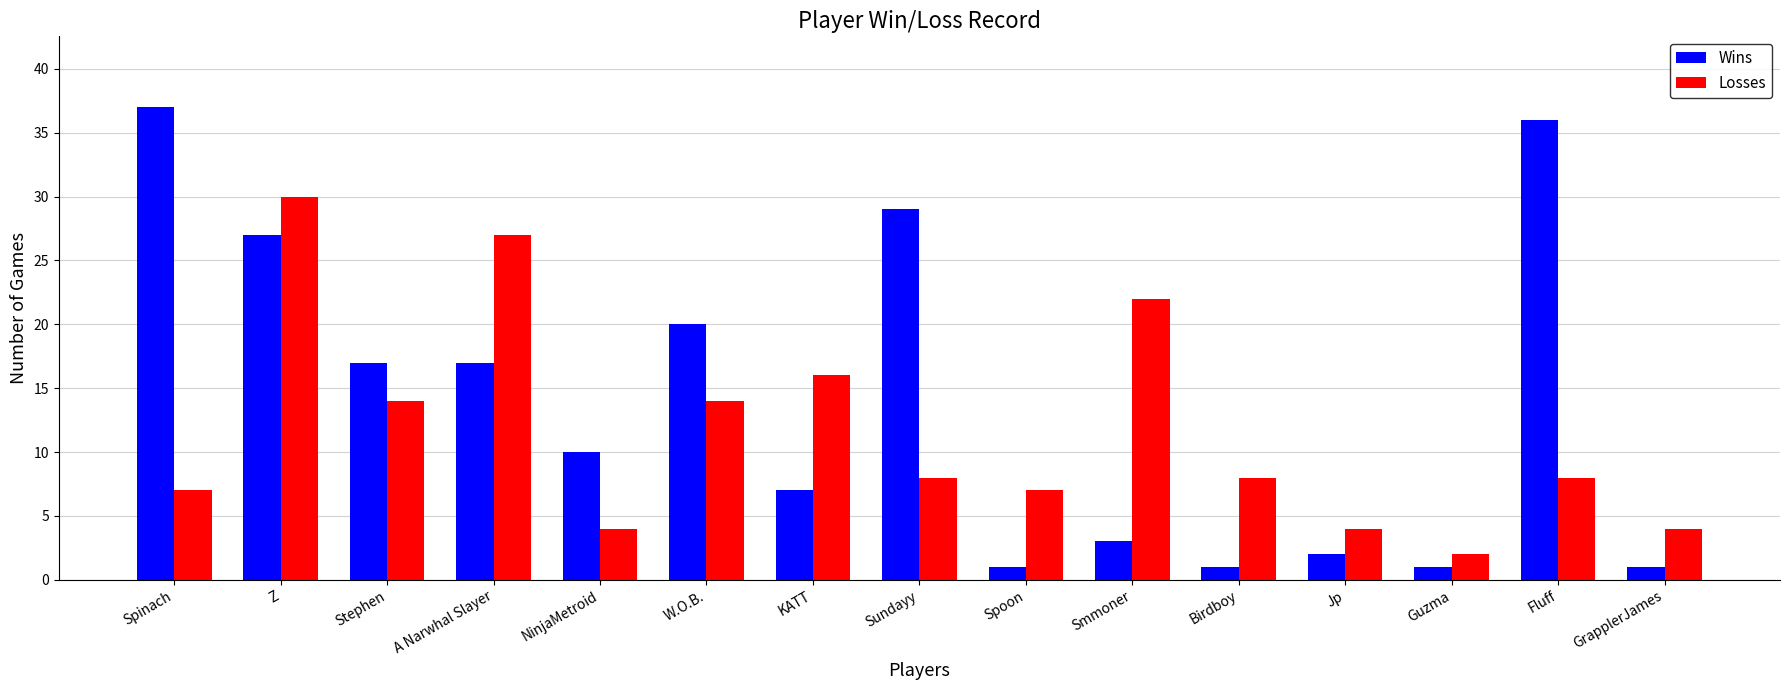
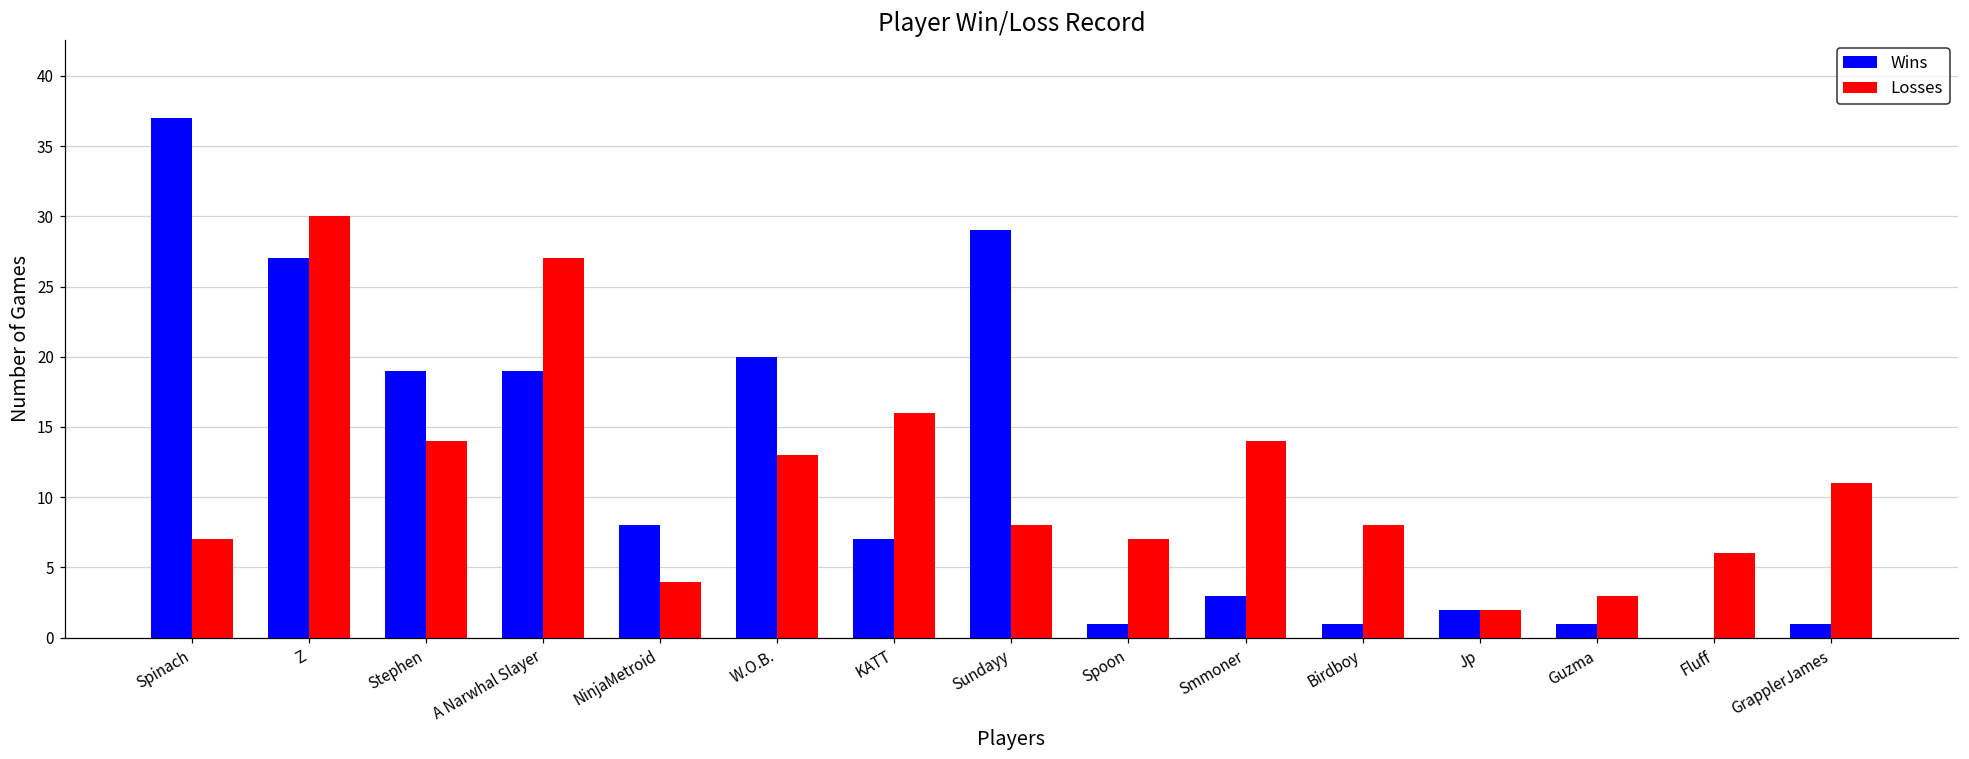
Wins, Stephen: 17 -> 19
Wins, A Narwhal Slayer: 17 -> 19
Wins, NinjaMetroid: 10 -> 8
Losses, W.O.B.: 14 -> 13
Losses, Smmoner: 22 -> 14
Losses, Jp: 4 -> 2
Losses, Guzma: 2 -> 3
Wins, Fluff: 36 -> 0
Losses, Fluff: 8 -> 6
Losses, GrapplerJames: 4 -> 11
